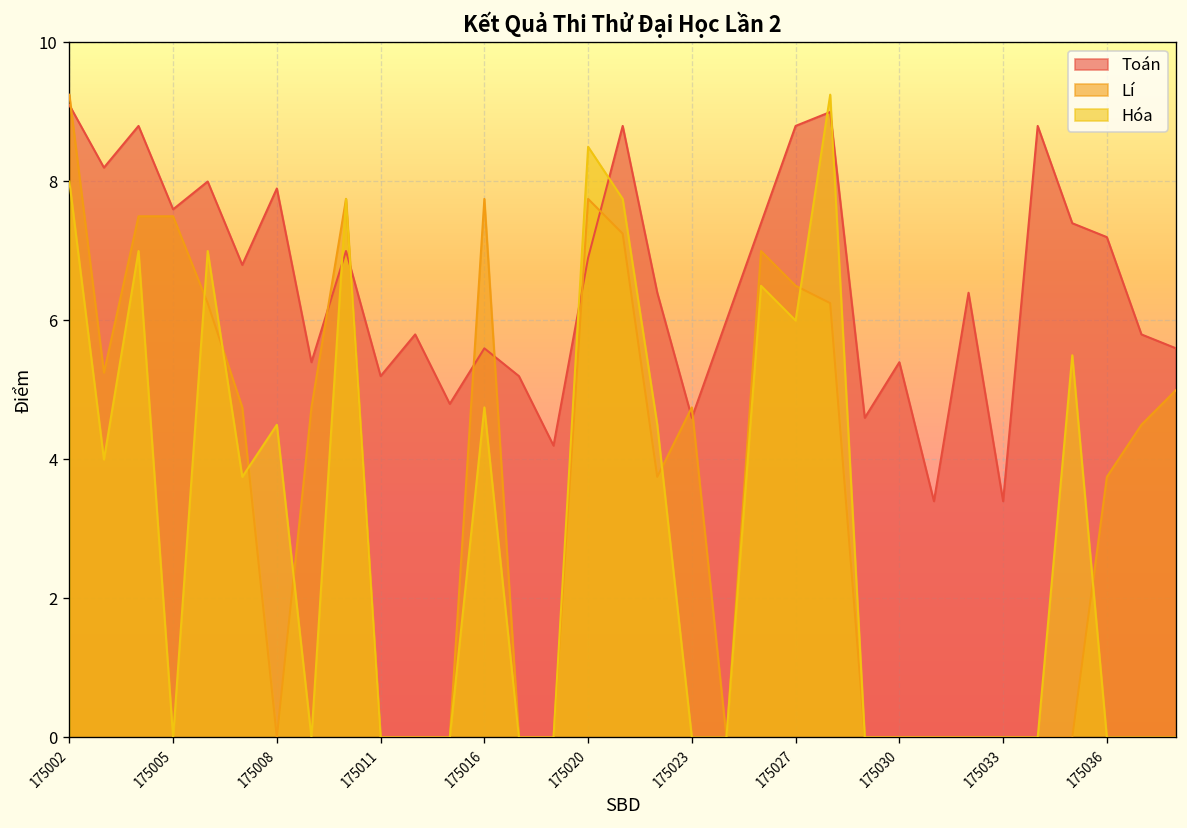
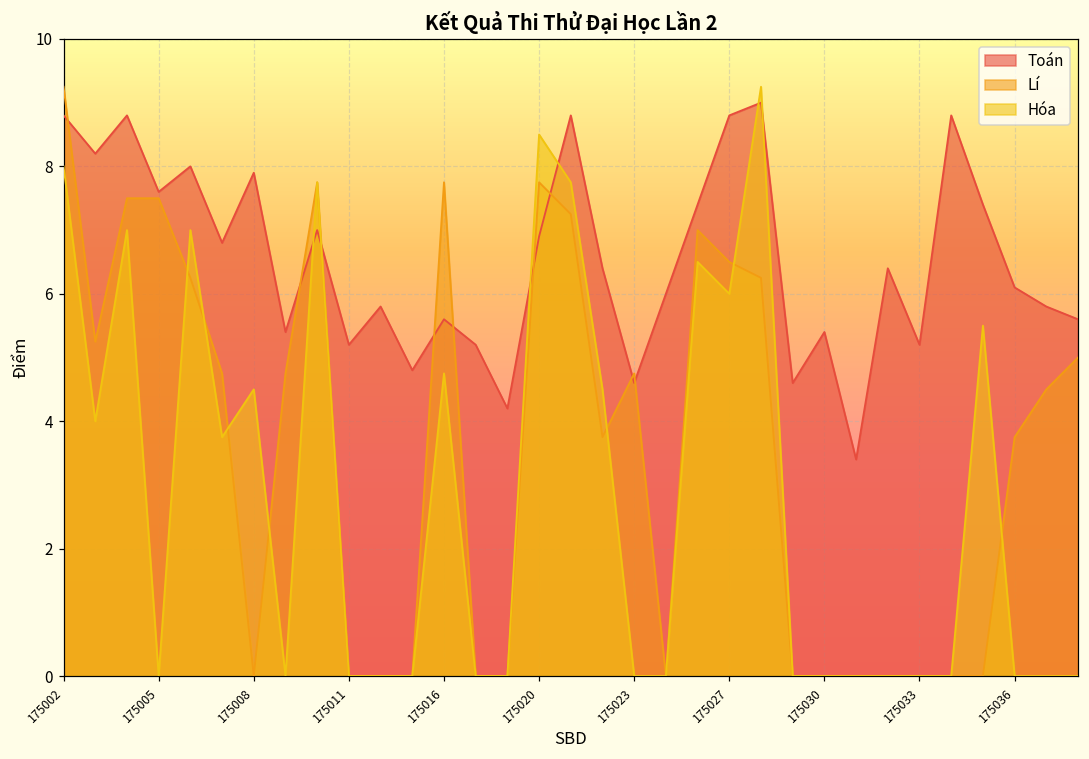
Toán, 175002: 9.1 -> 8.8
Toán, 175033: 3.4 -> 5.2
Toán, 175036: 7.2 -> 6.1
